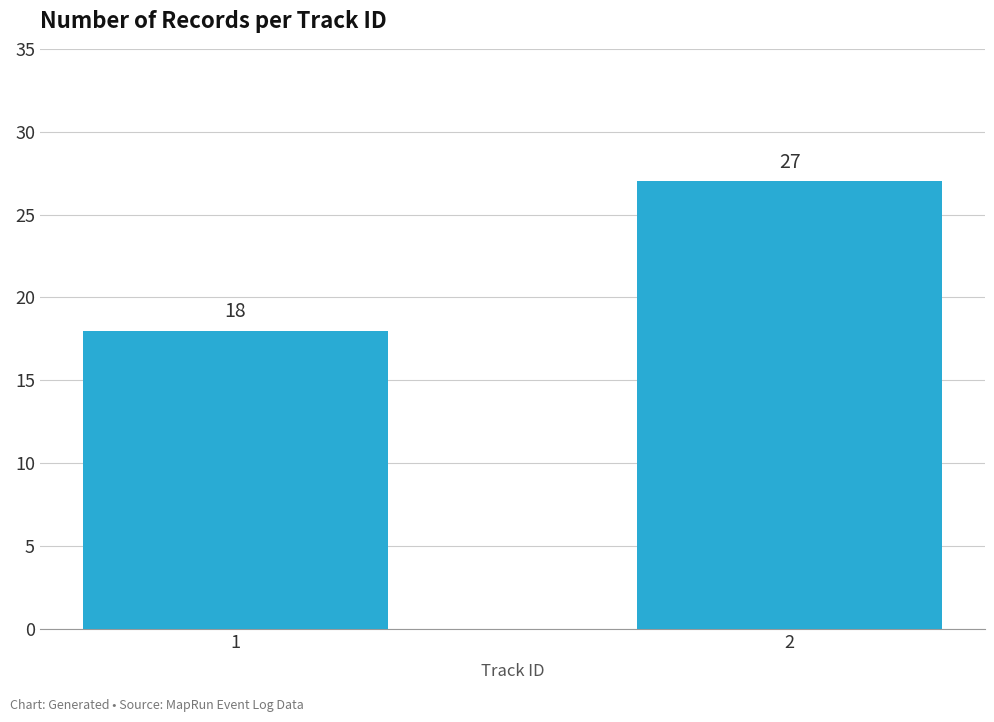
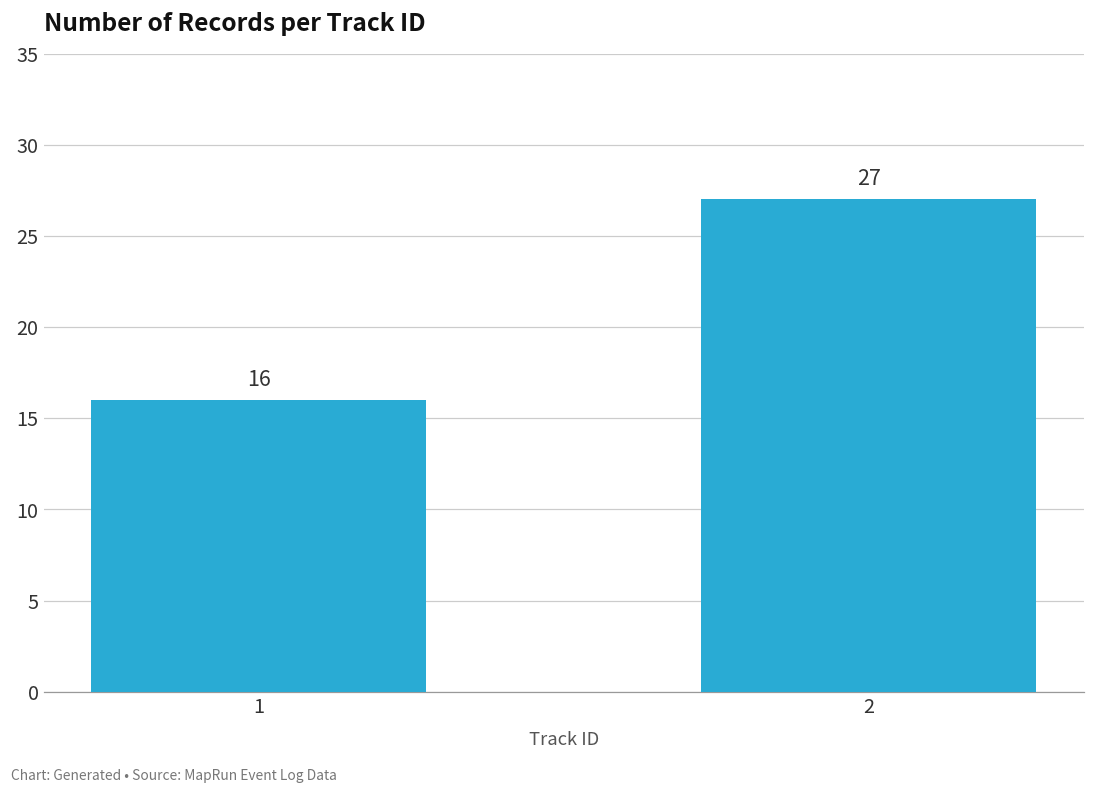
1: 18 -> 16
